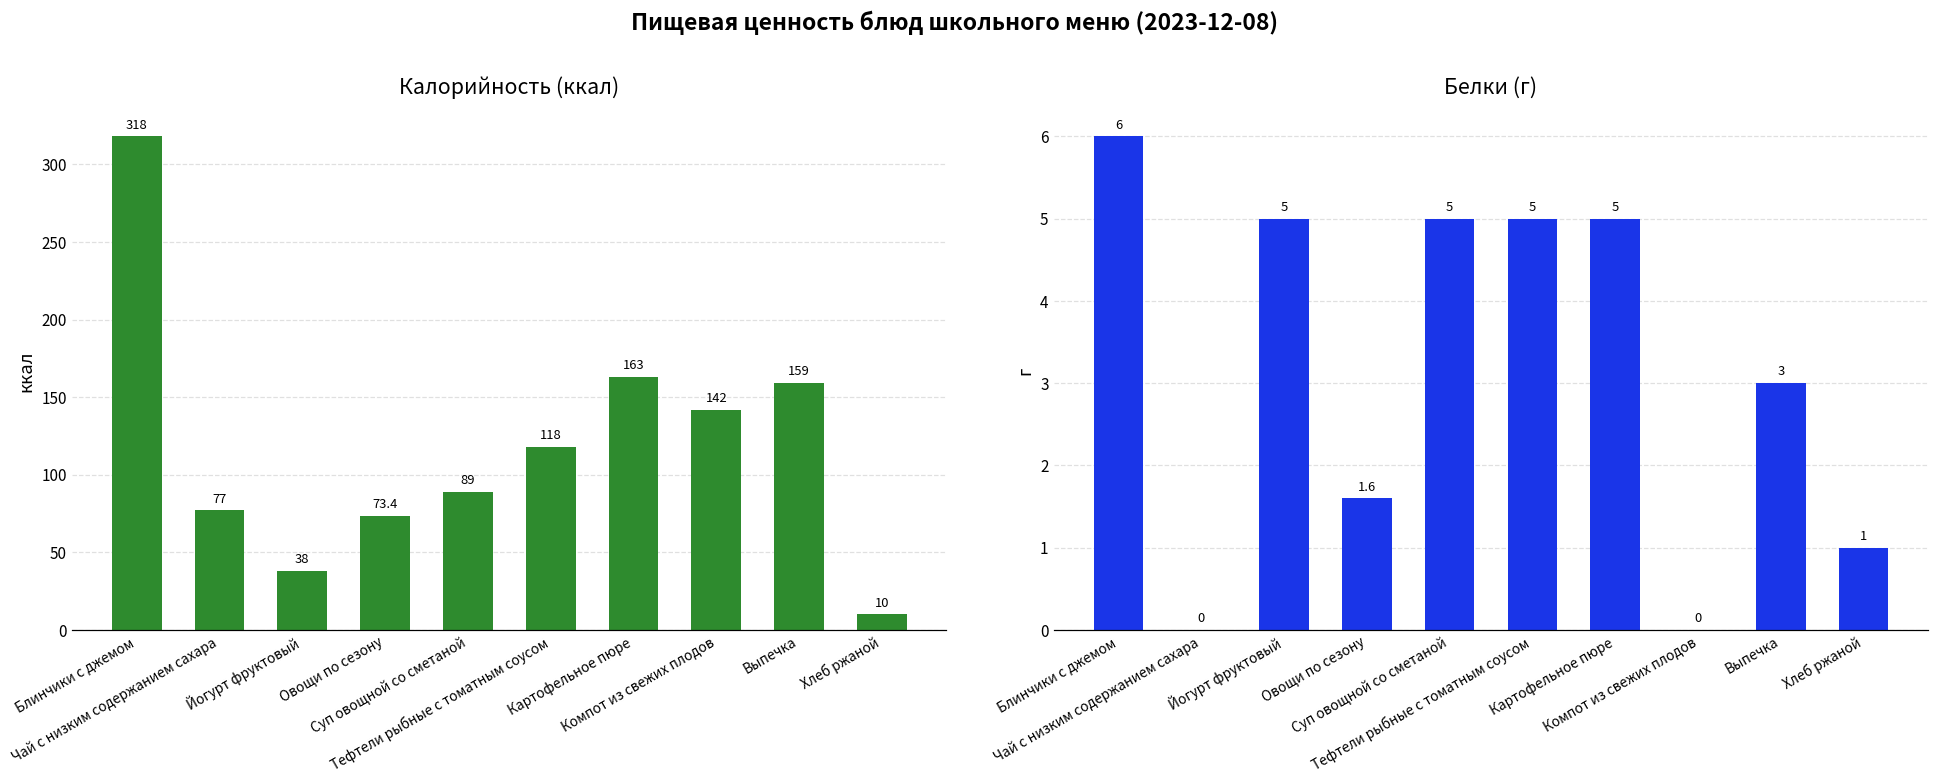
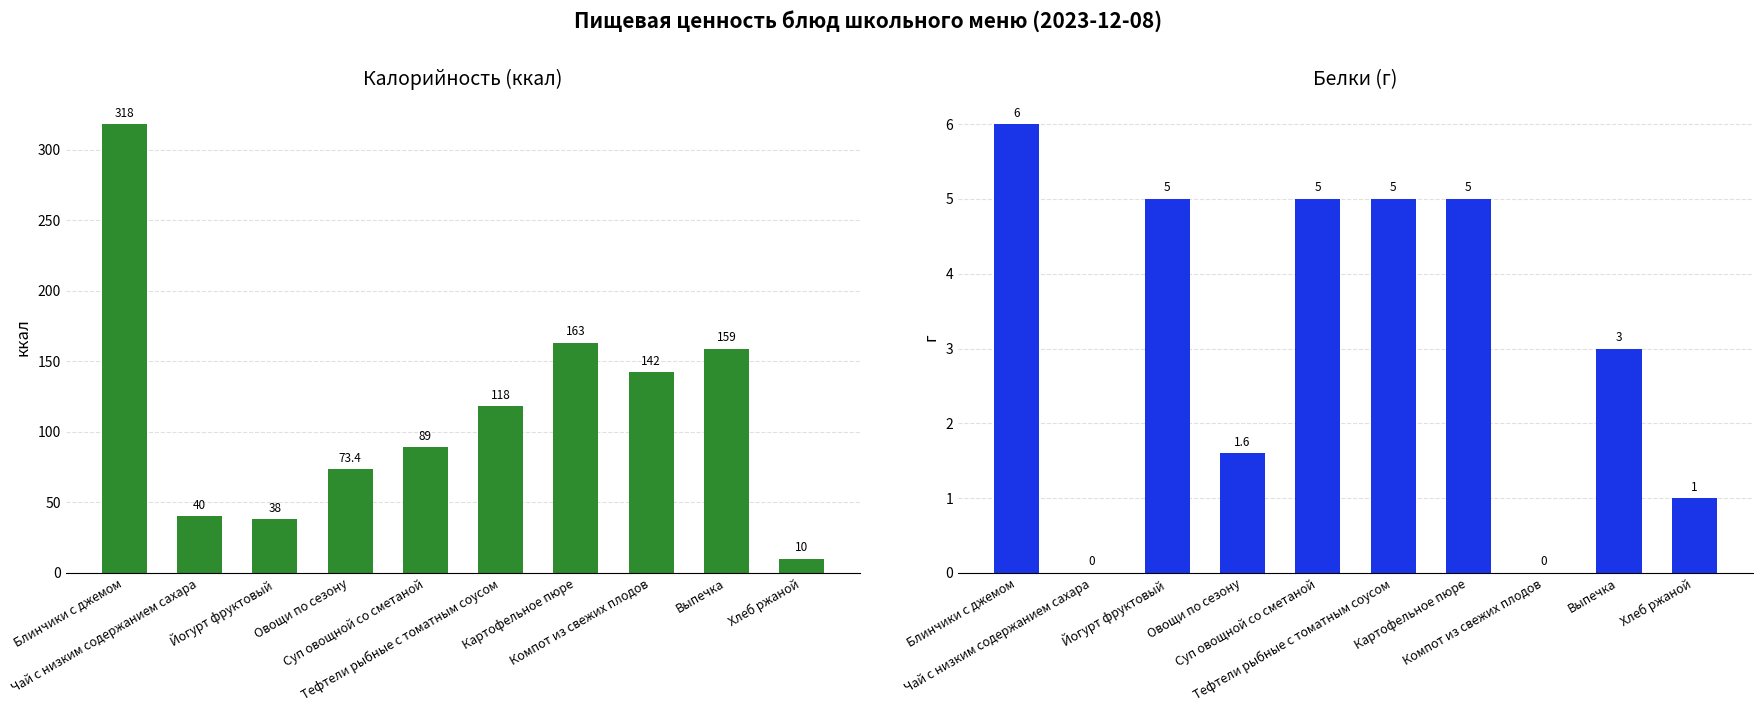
Калорийность (ккал), Чай с низким содержанием сахара: 77 -> 40
